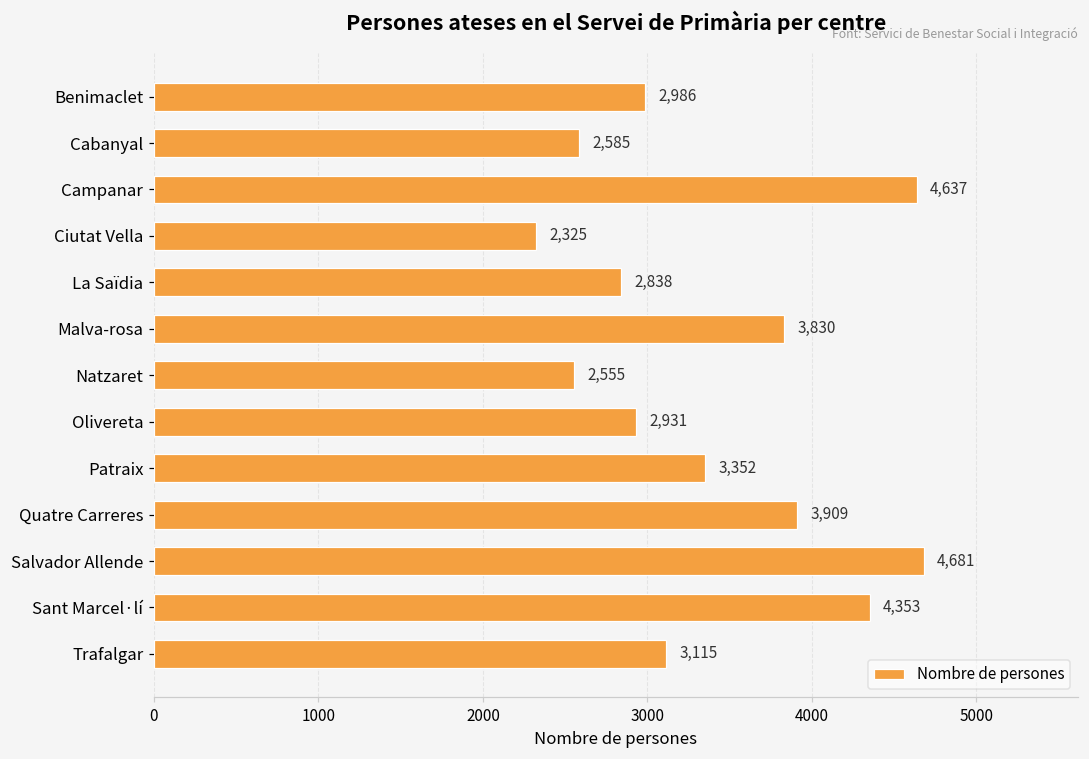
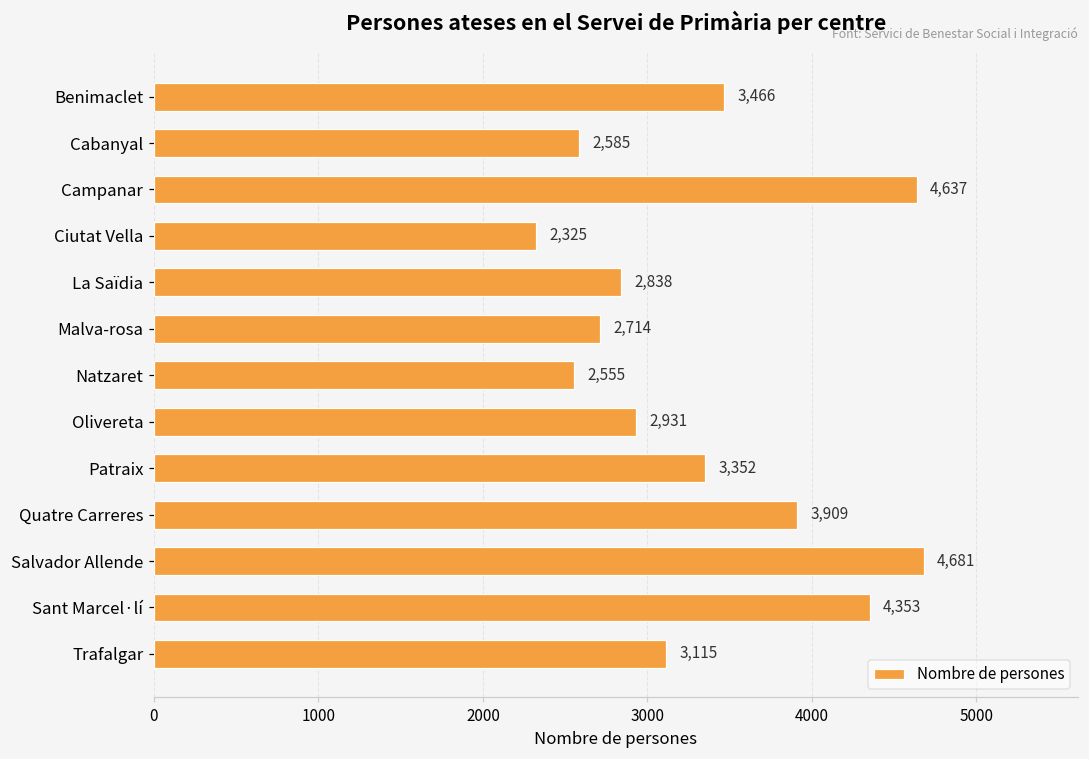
Benimaclet: 2,986 -> 3,466
Malva-rosa: 3,830 -> 2,714
